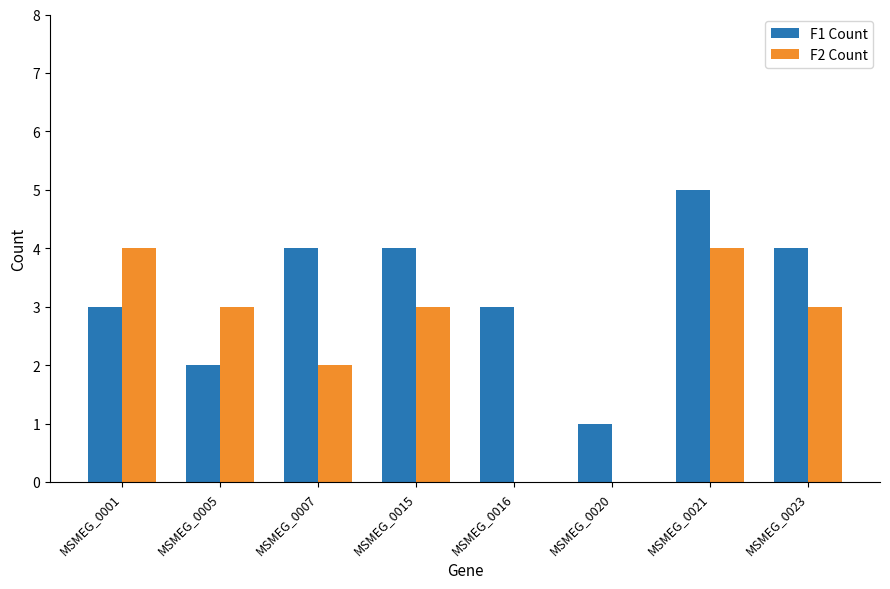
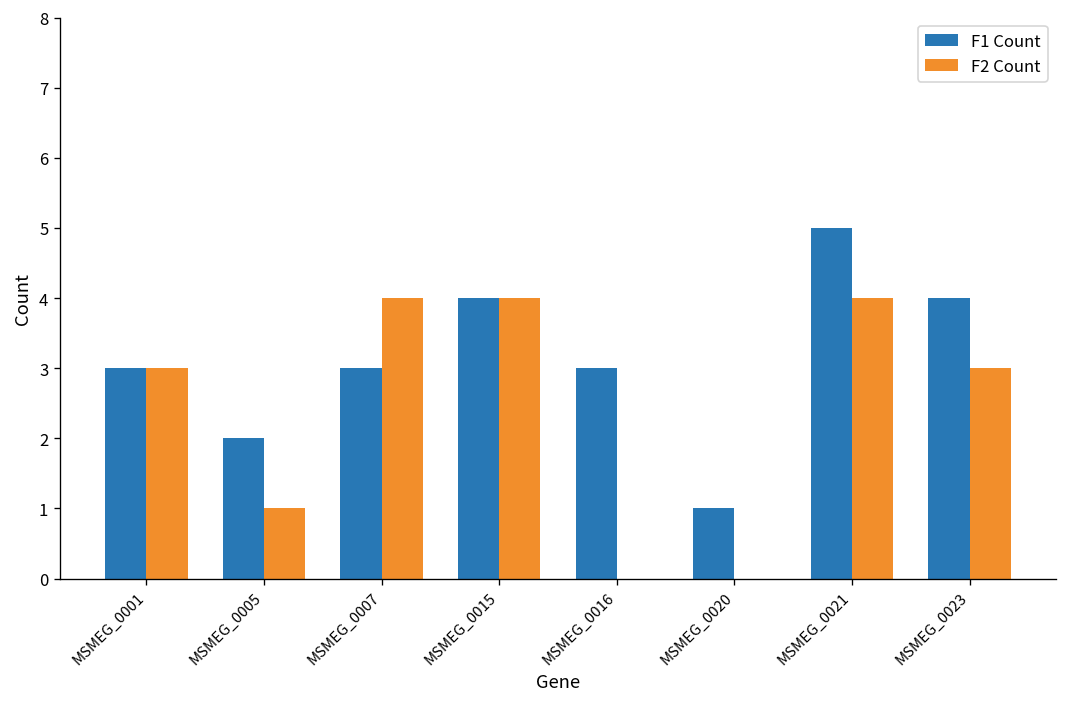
F2 Count, MSMEG_0001: 4 -> 3
F2 Count, MSMEG_0005: 3 -> 1
F1 Count, MSMEG_0007: 4 -> 3
F2 Count, MSMEG_0007: 2 -> 4
F2 Count, MSMEG_0015: 3 -> 4
